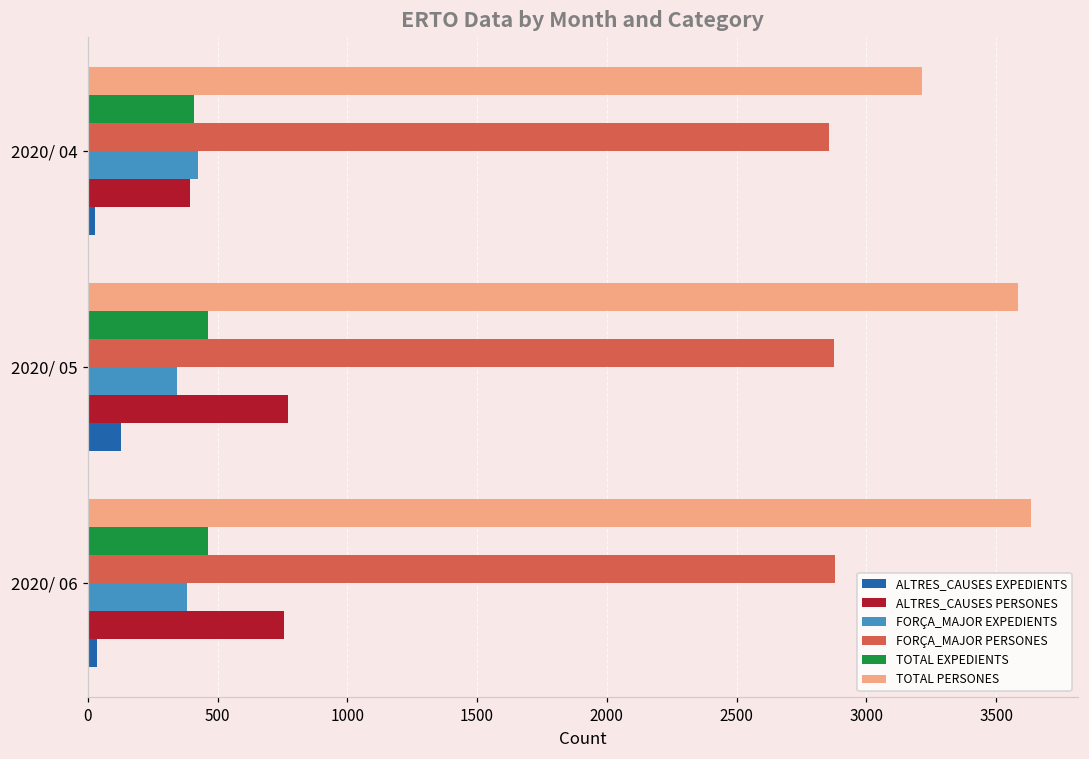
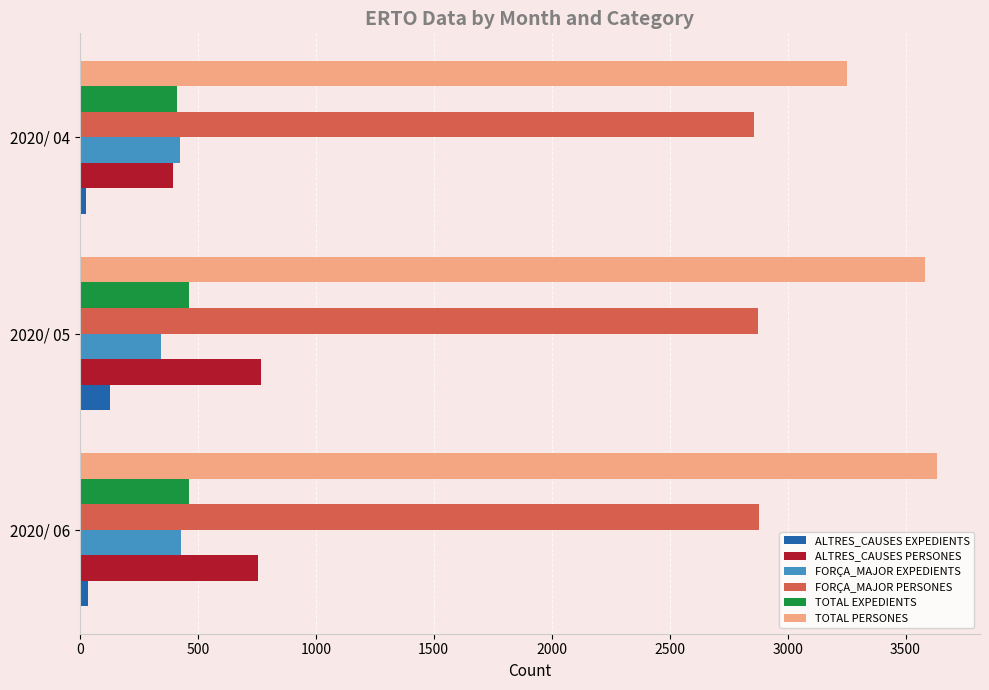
TOTAL PERSONES, 2020/ 04: 3220 -> 3250
FORÇA_MAJOR EXPEDIENTS, 2020/ 06: 380 -> 430
